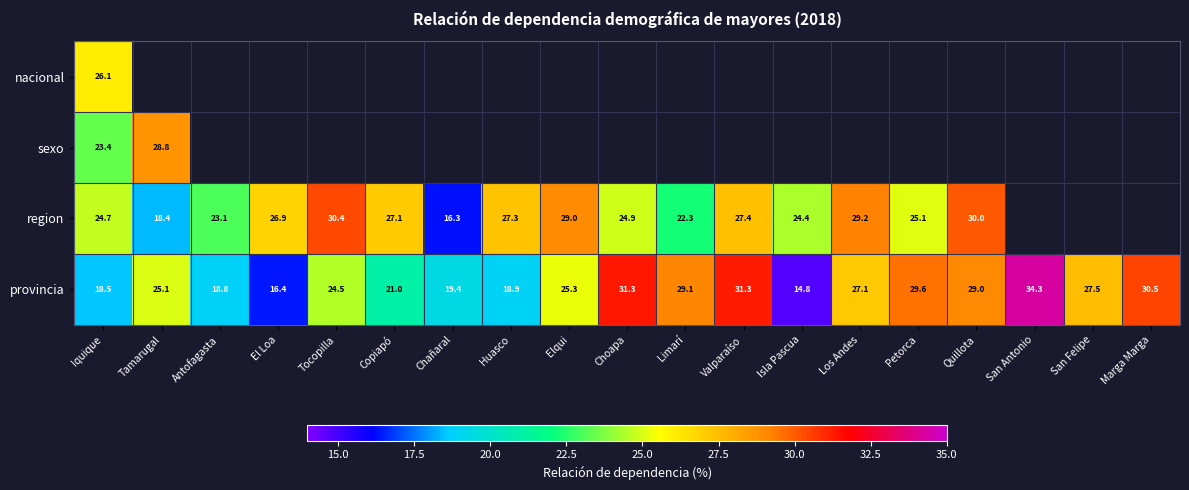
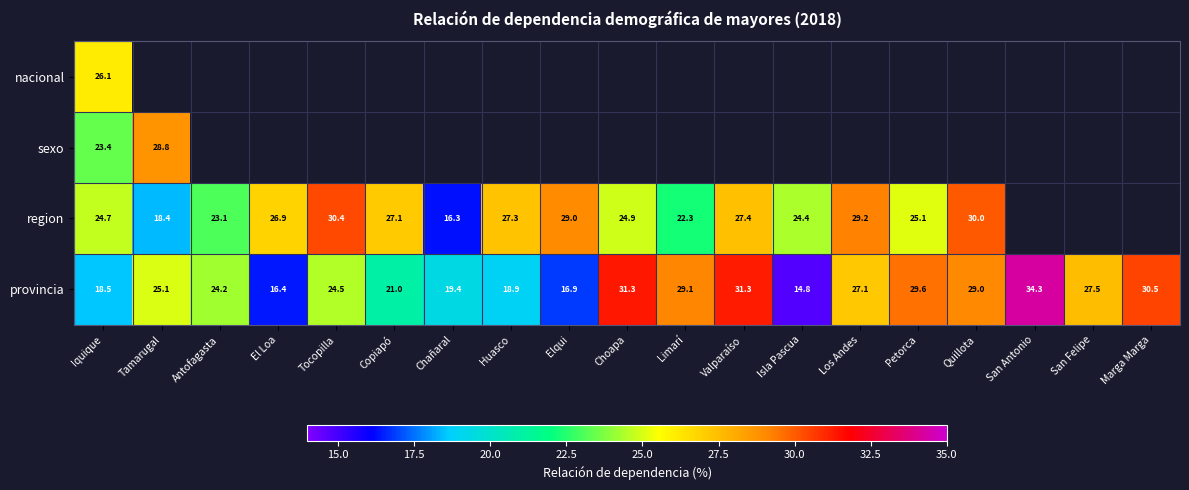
provincia, Antofagasta: 18.8 -> 24.2
provincia, Elqui: 25.3 -> 16.9
